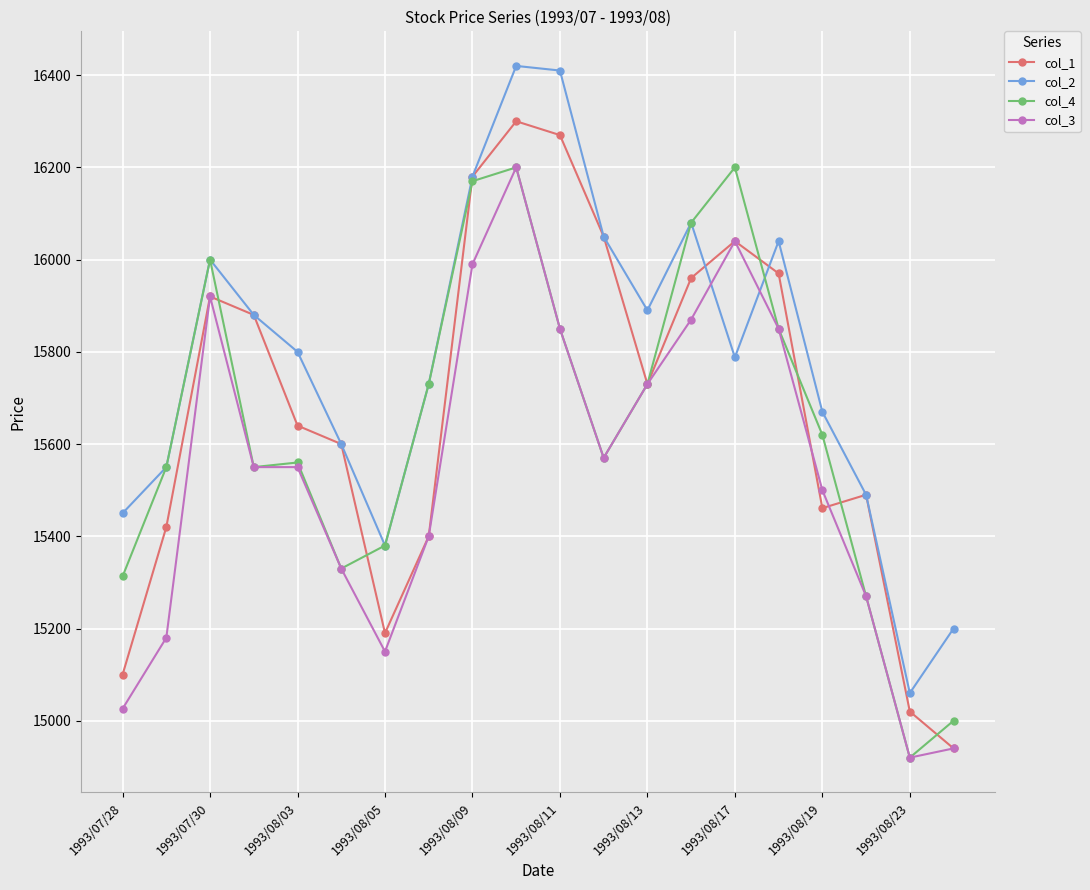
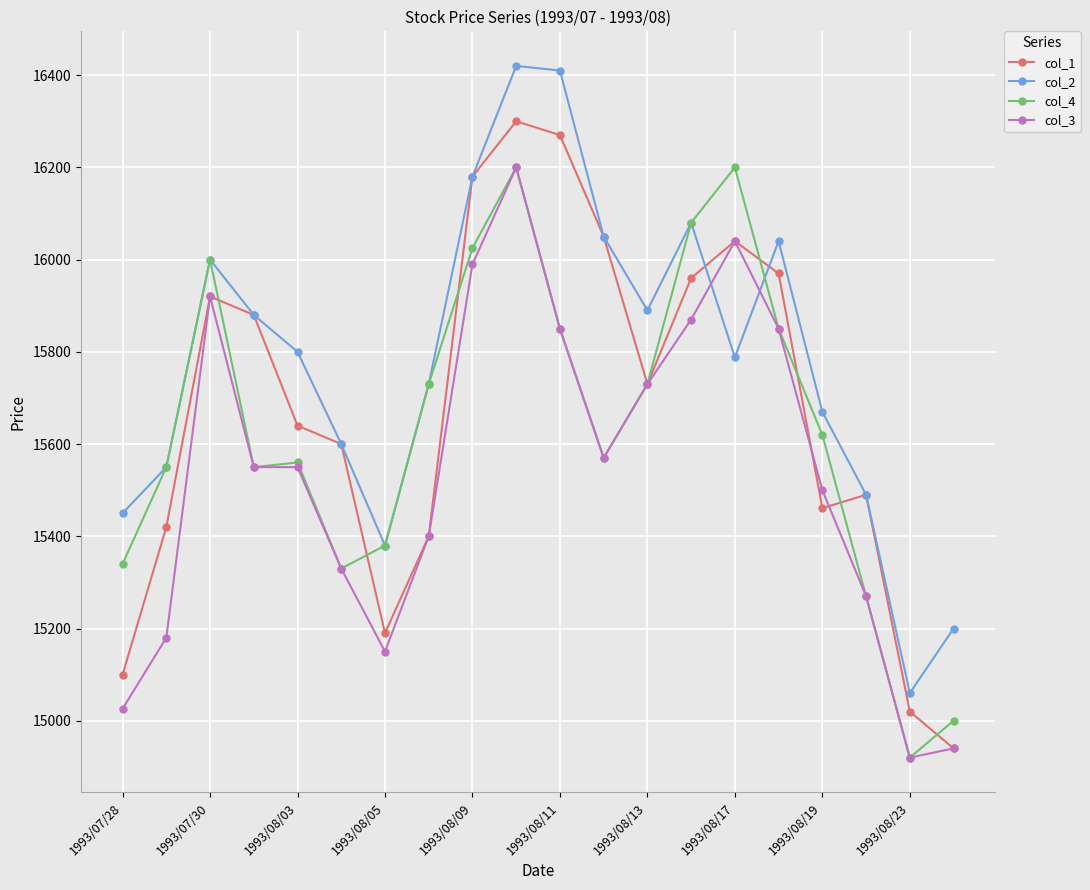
col_4, 1993/07/28: 15310 -> 15340
col_4, 1993/08/09: 16170 -> 16030
